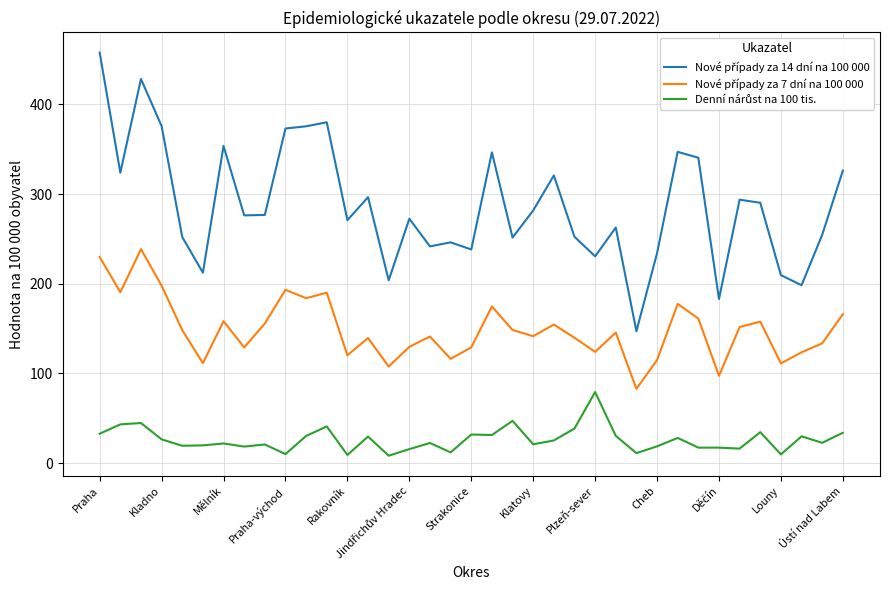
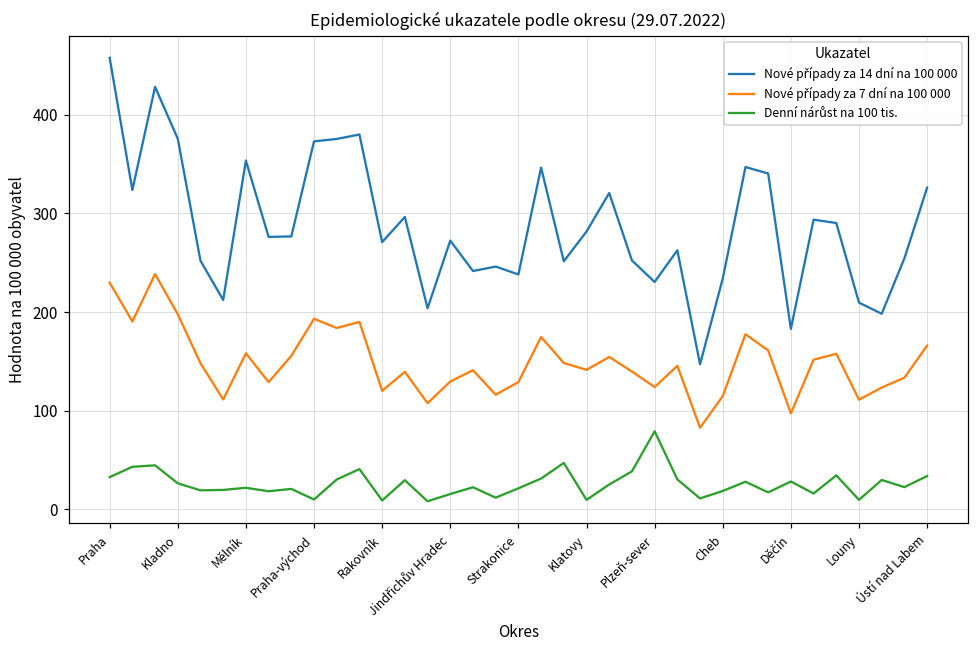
Denní nárůst na 100 tis., Strakonice: 30 -> 20
Denní nárůst na 100 tis., Klatovy: 20 -> 10
Denní nárůst na 100 tis., Děčín: 20 -> 30
